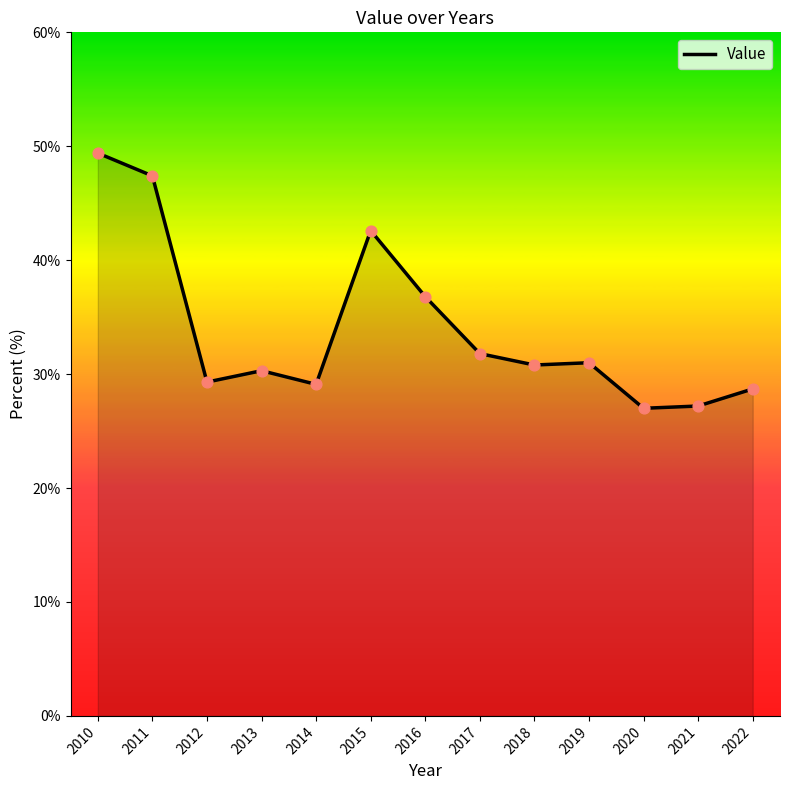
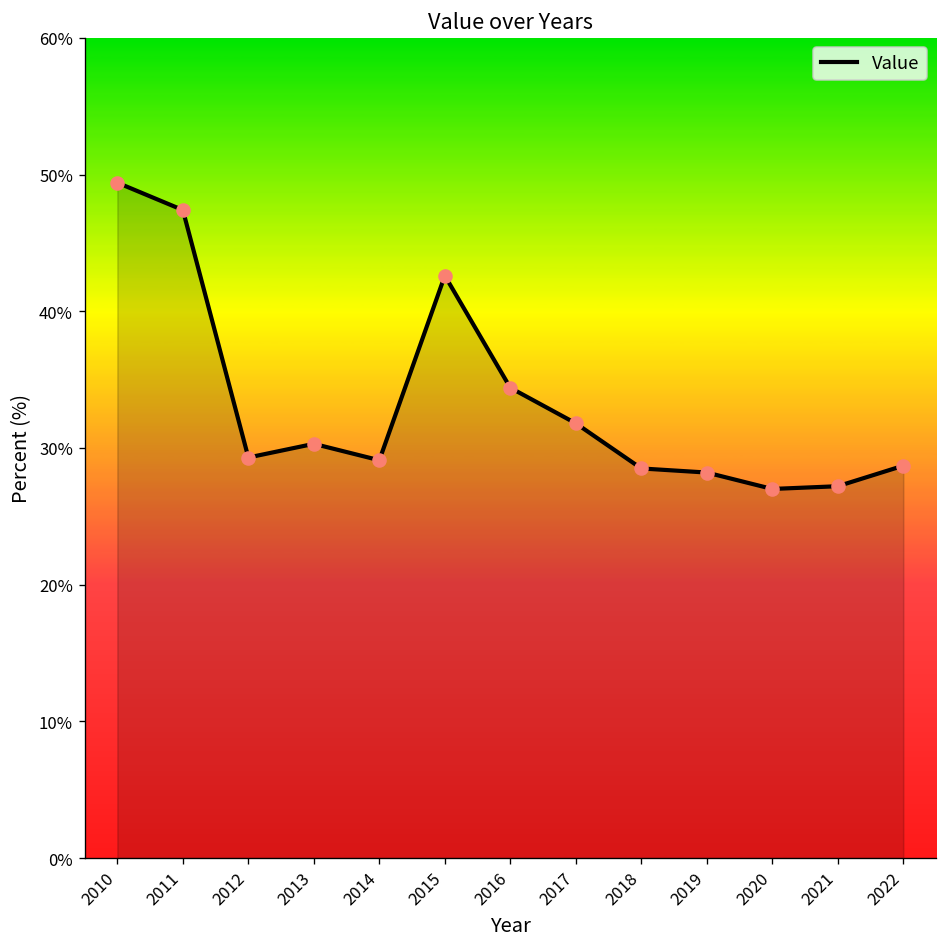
2016: 36.8% -> 34.4%
2018: 30.8% -> 28.5%
2019: 31.0% -> 28.2%
